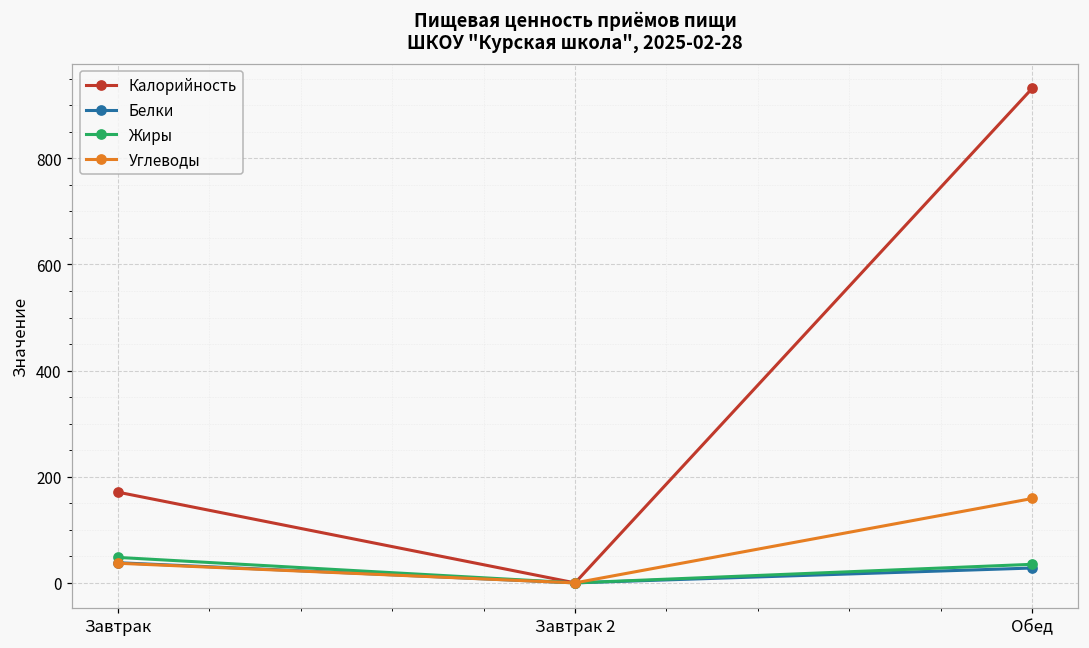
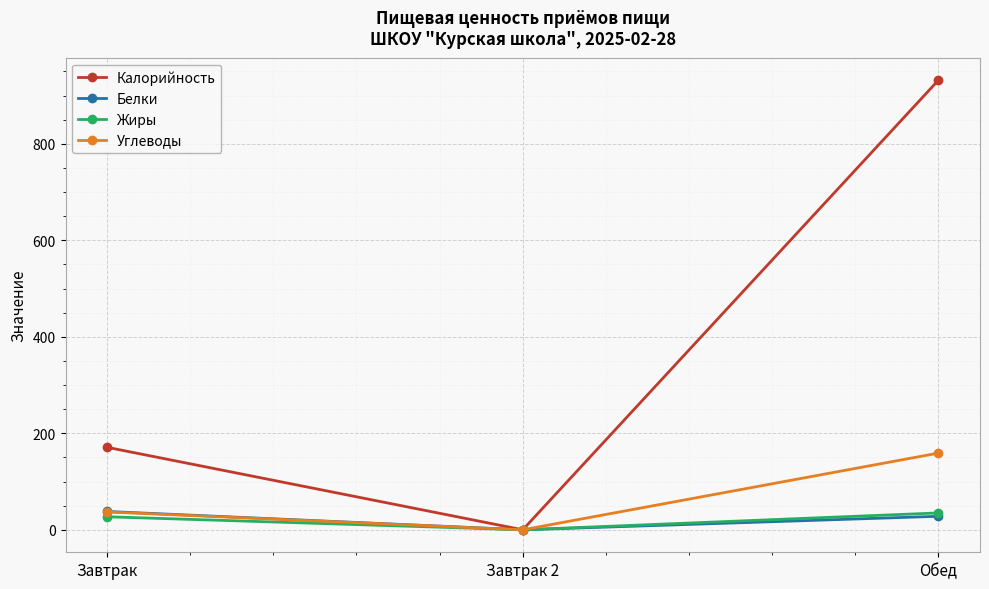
Жиры, Завтрак: 50 -> 30
